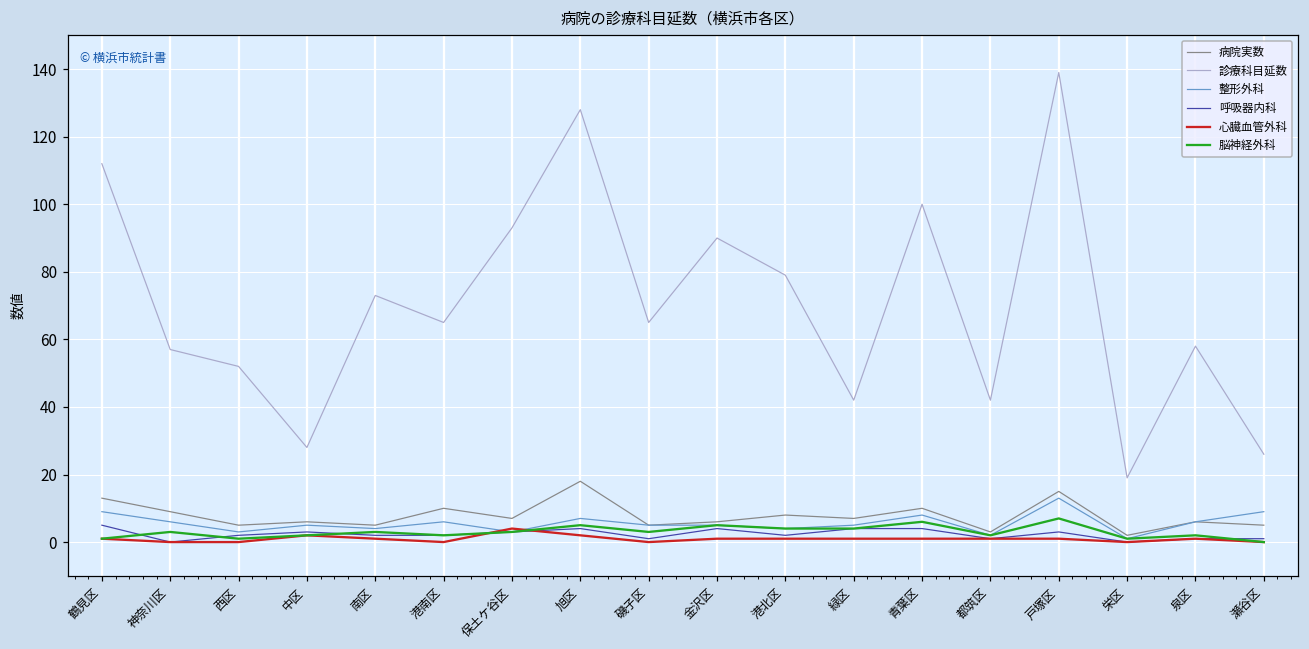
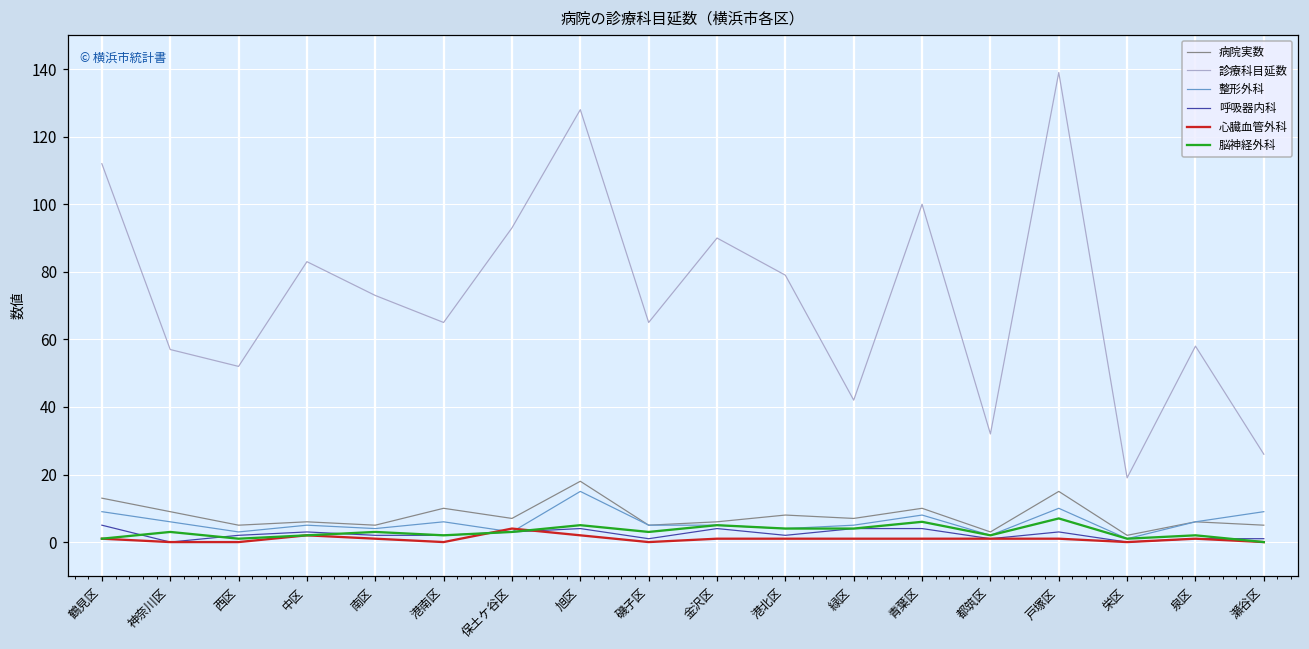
診療科目延数, 中区: 28 -> 83
整形外科, 旭区: 7 -> 15
診療科目延数, 都筑区: 42 -> 32
整形外科, 戸塚区: 13 -> 10
